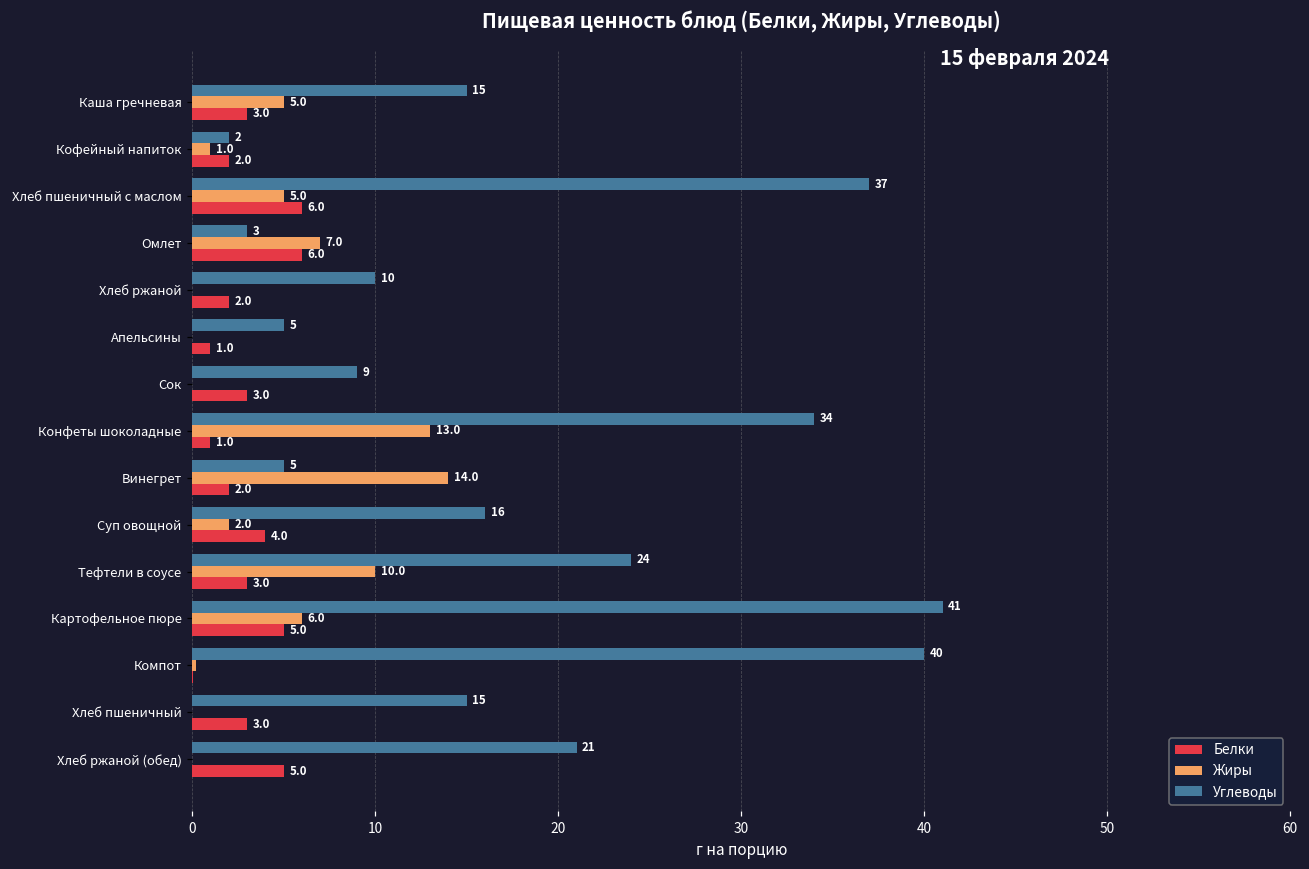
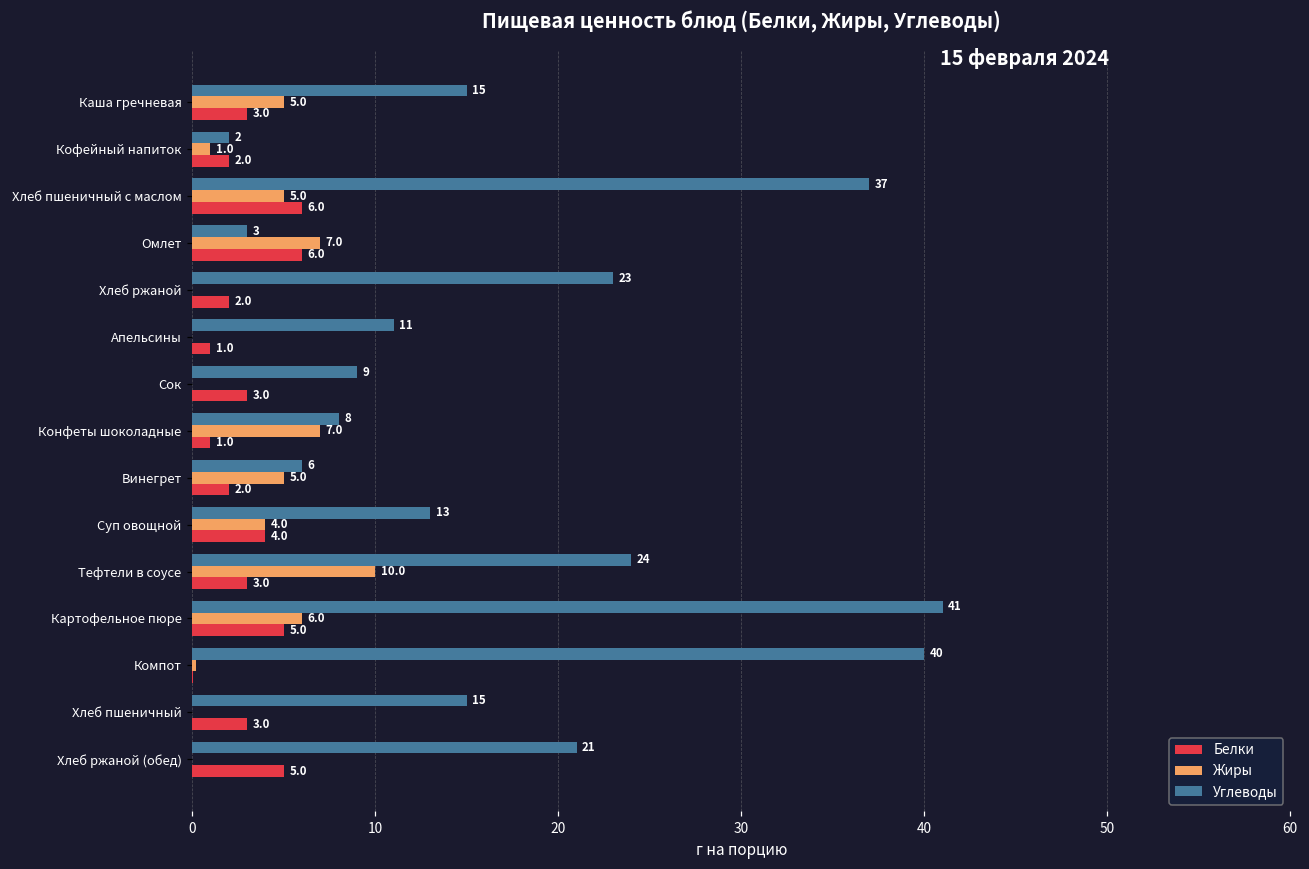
Углеводы, Хлеб ржаной: 10 -> 23
Углеводы, Апельсины: 5 -> 11
Углеводы, Конфеты шоколадные: 34 -> 8
Жиры, Конфеты шоколадные: 13.0 -> 7.0
Углеводы, Винегрет: 5 -> 6
Жиры, Винегрет: 14.0 -> 5.0
Углеводы, Суп овощной: 16 -> 13
Жиры, Суп овощной: 2.0 -> 4.0
